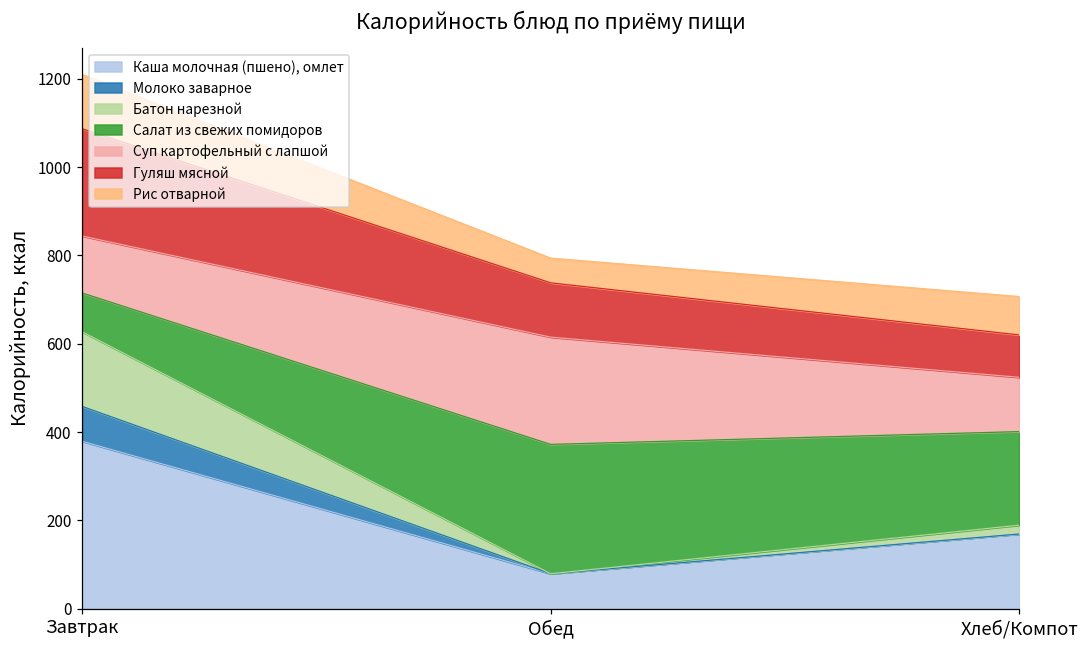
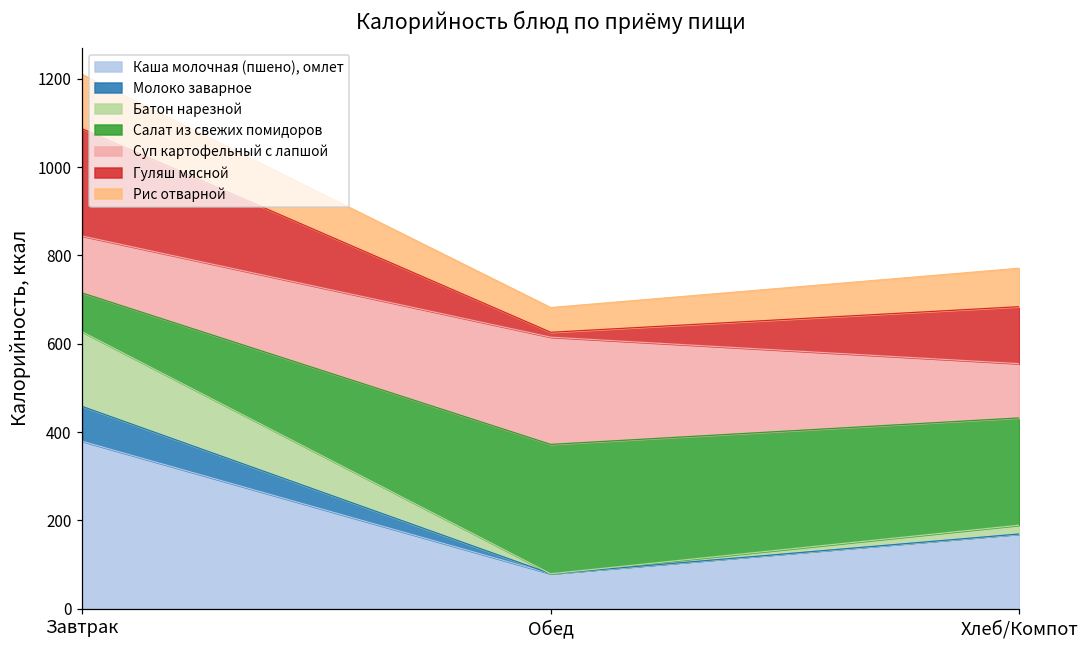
Гуляш мясной, Обед: 120 -> 10
Салат из свежих помидоров, Хлеб/Компот: 210 -> 240
Гуляш мясной, Хлеб/Компот: 100 -> 130
